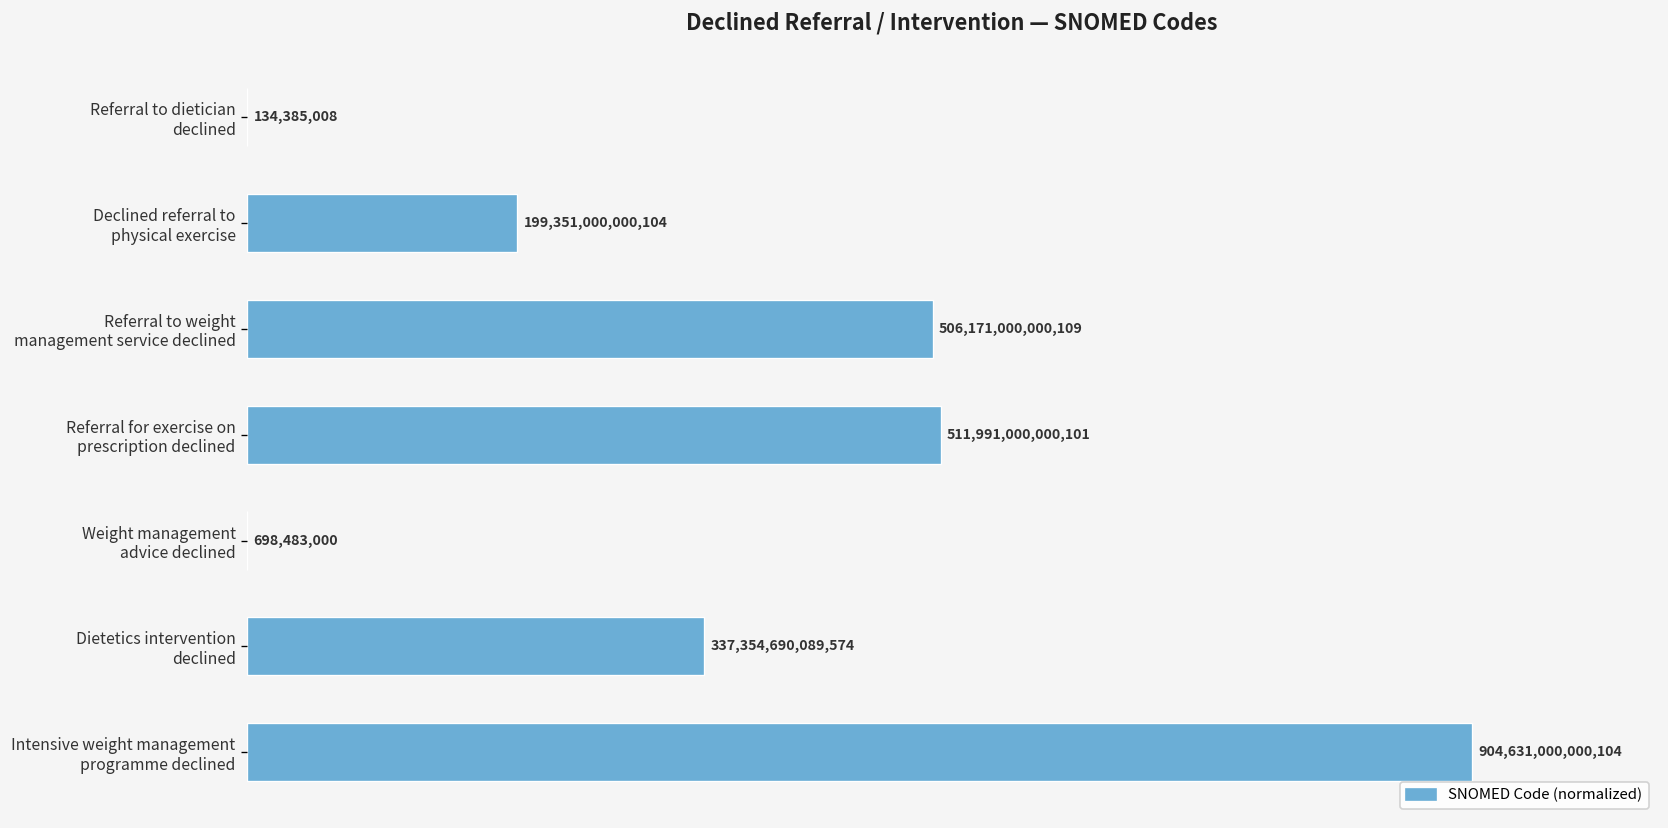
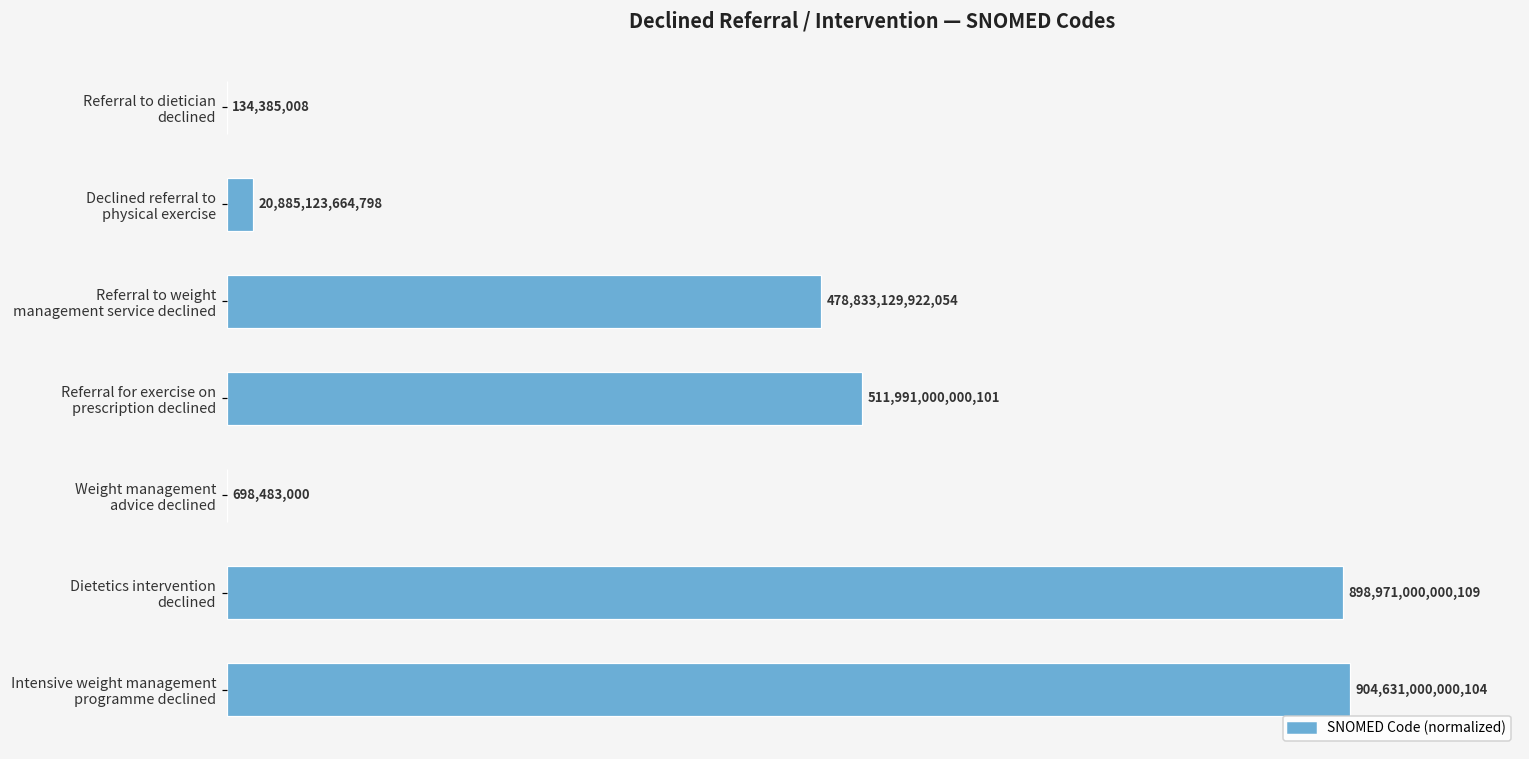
Declined referral to physical exercise: 199,351,000,000,104 -> 20,885,123,664,798
Referral to weight management service declined: 506,171,000,000,109 -> 478,833,129,922,054
Dietetics intervention declined: 337,354,690,089,574 -> 898,971,000,000,109
